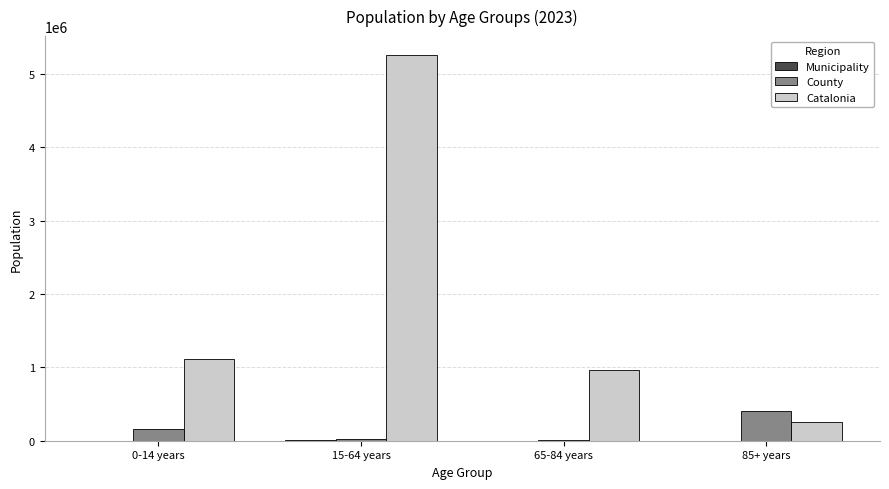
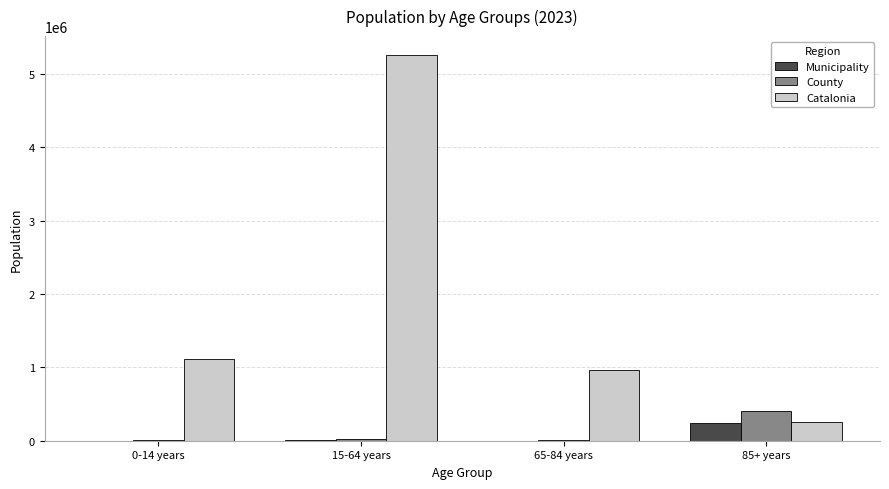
County, 0-14 years: 200000 -> 0
Municipality, 85+ years: 0 -> 200000
